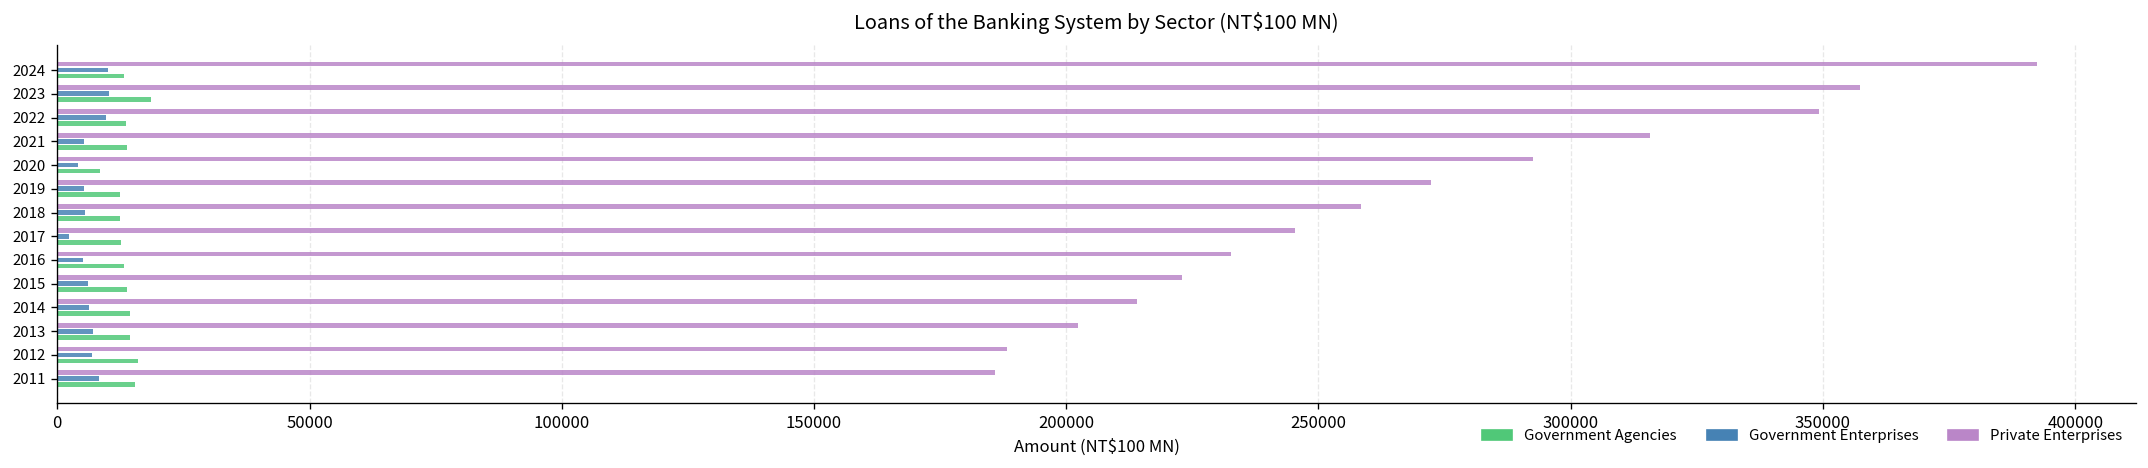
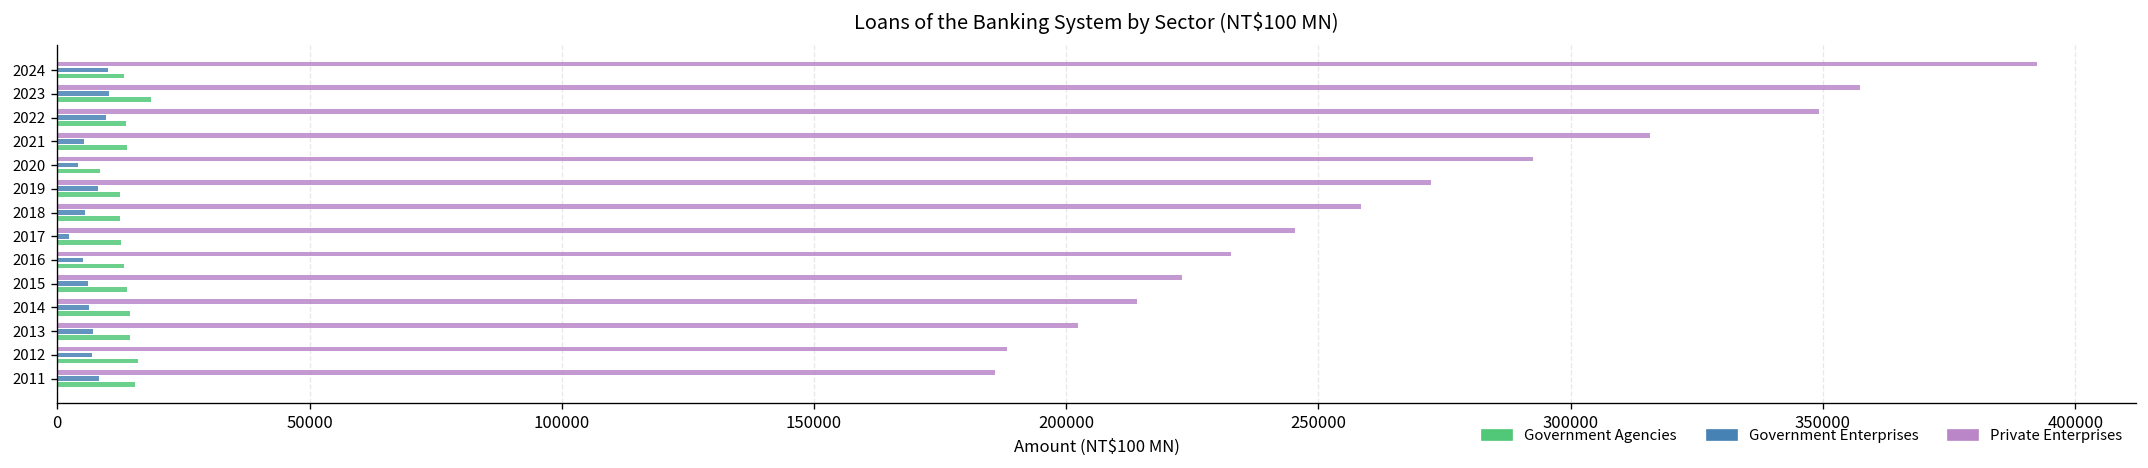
Government Enterprises, 2019: 5000 -> 8000
